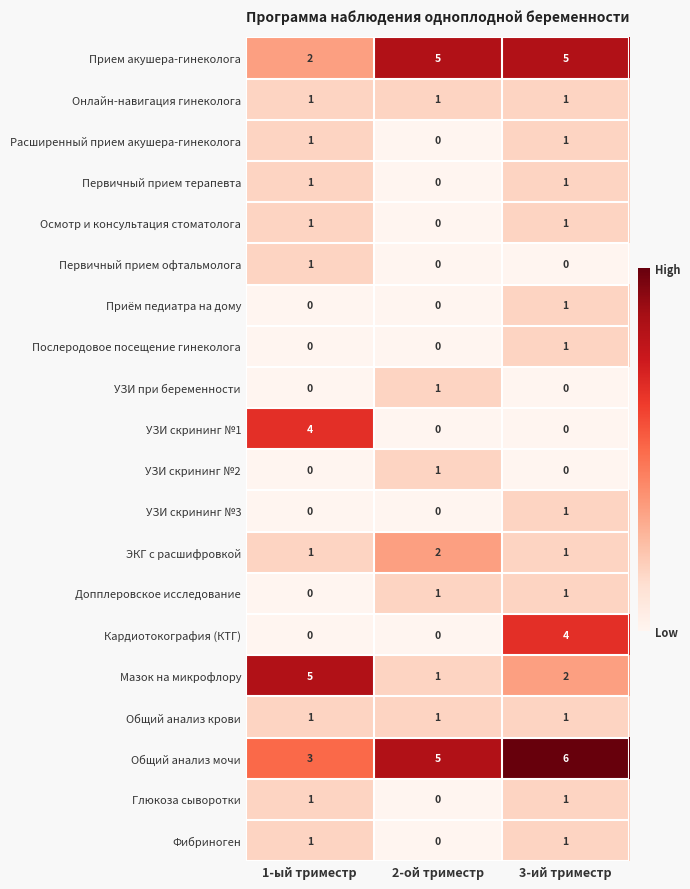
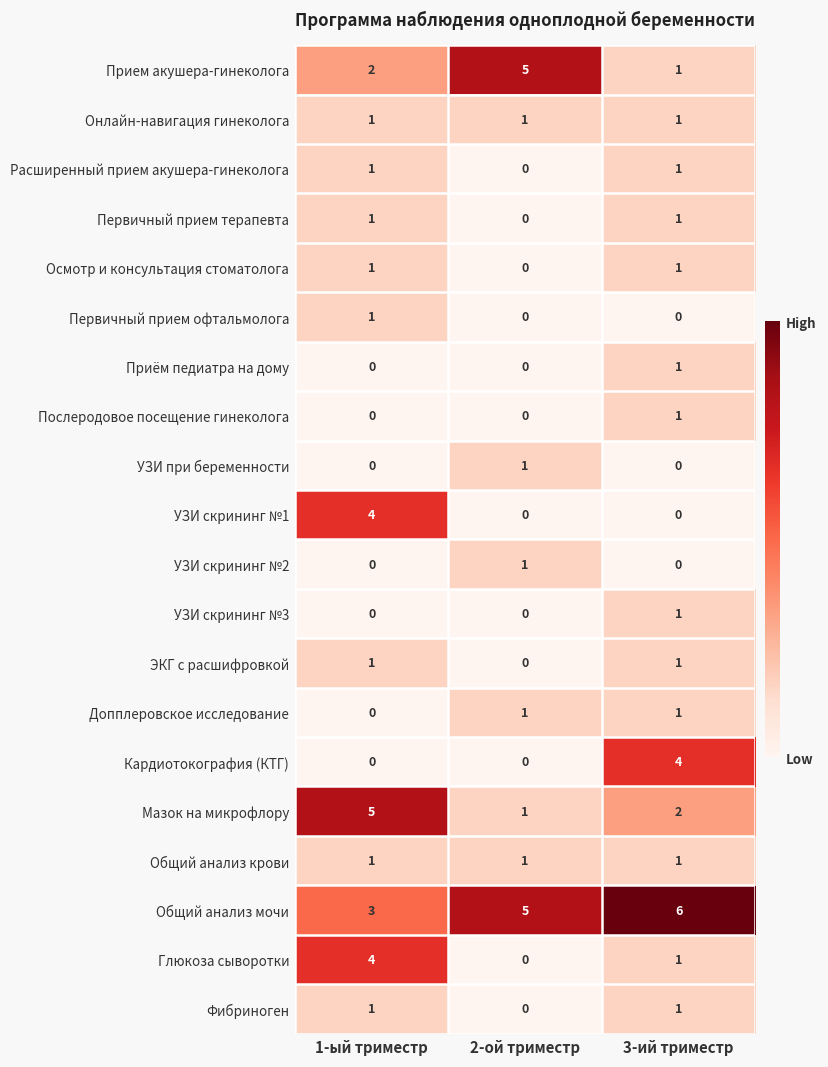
Прием акушера-гинеколога, 3-ий триместр: 5 -> 1
ЭКГ с расшифровкой, 2-ой триместр: 2 -> 0
Глюкоза сыворотки, 1-ый триместр: 1 -> 4
